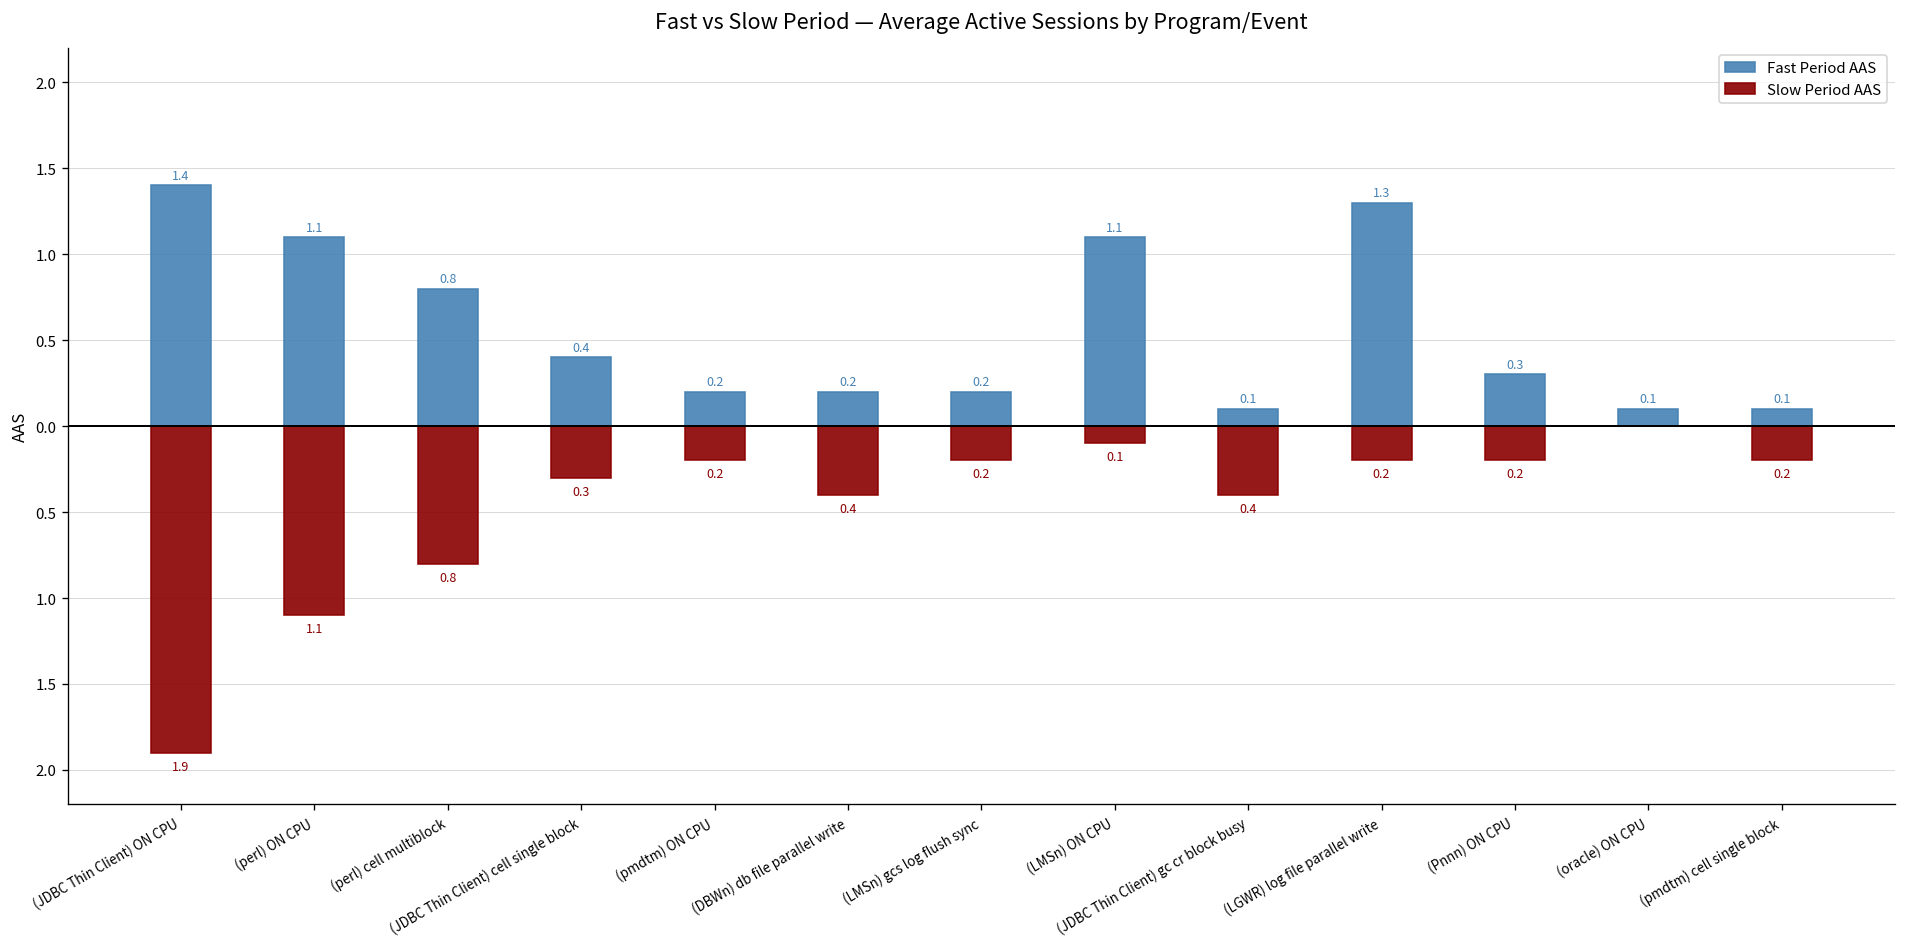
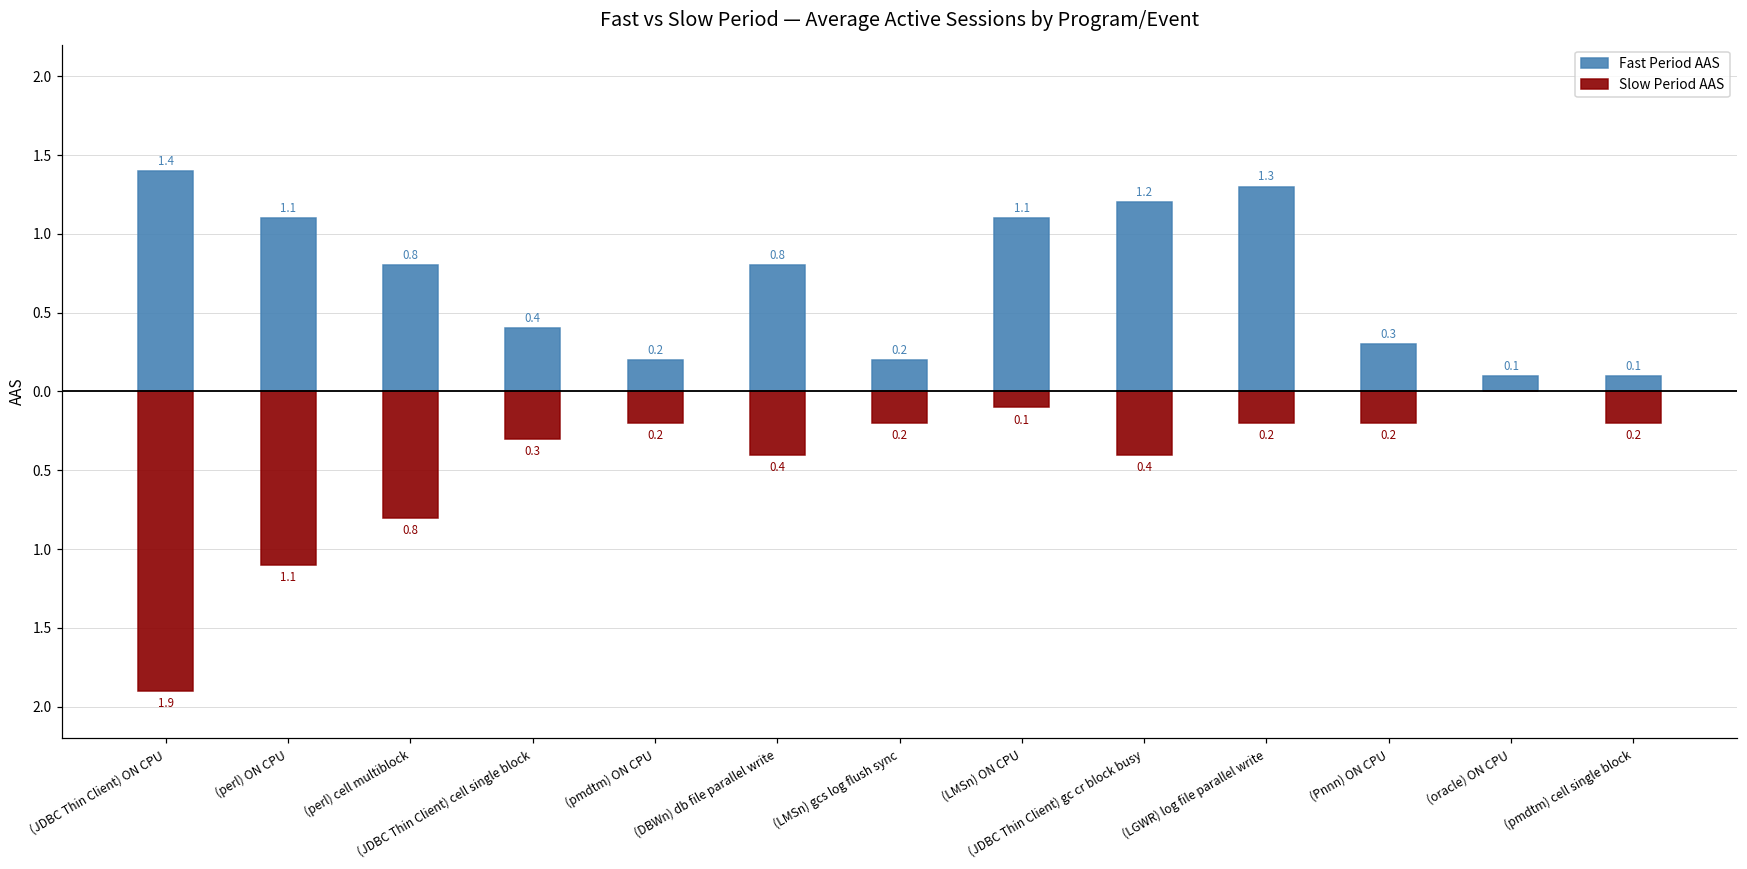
Fast Period AAS, (DBWn) db file parallel write: 0.2 -> 0.8
Fast Period AAS, (JDBC Thin Client) gc cr block busy: 0.1 -> 1.2
